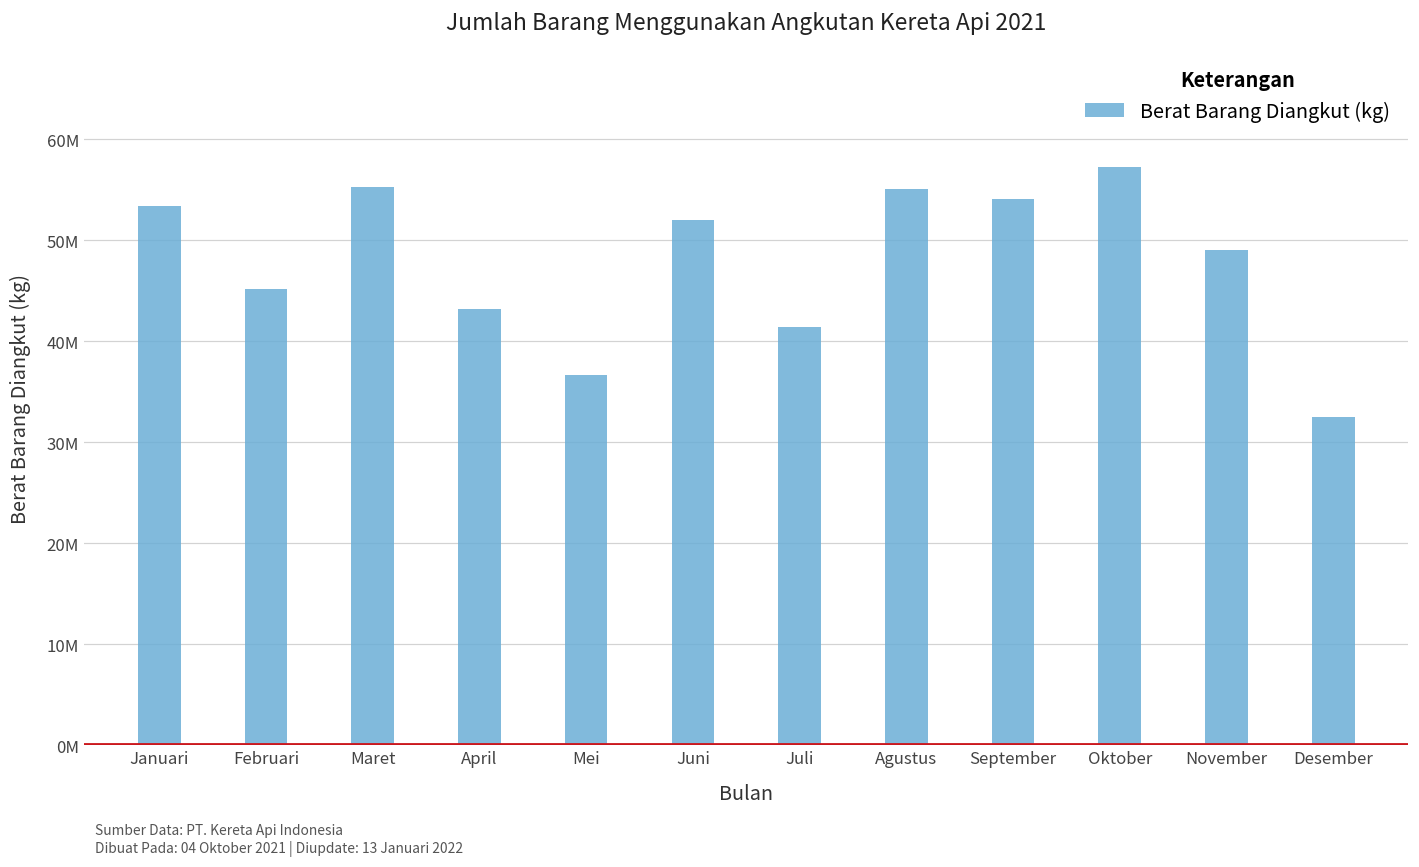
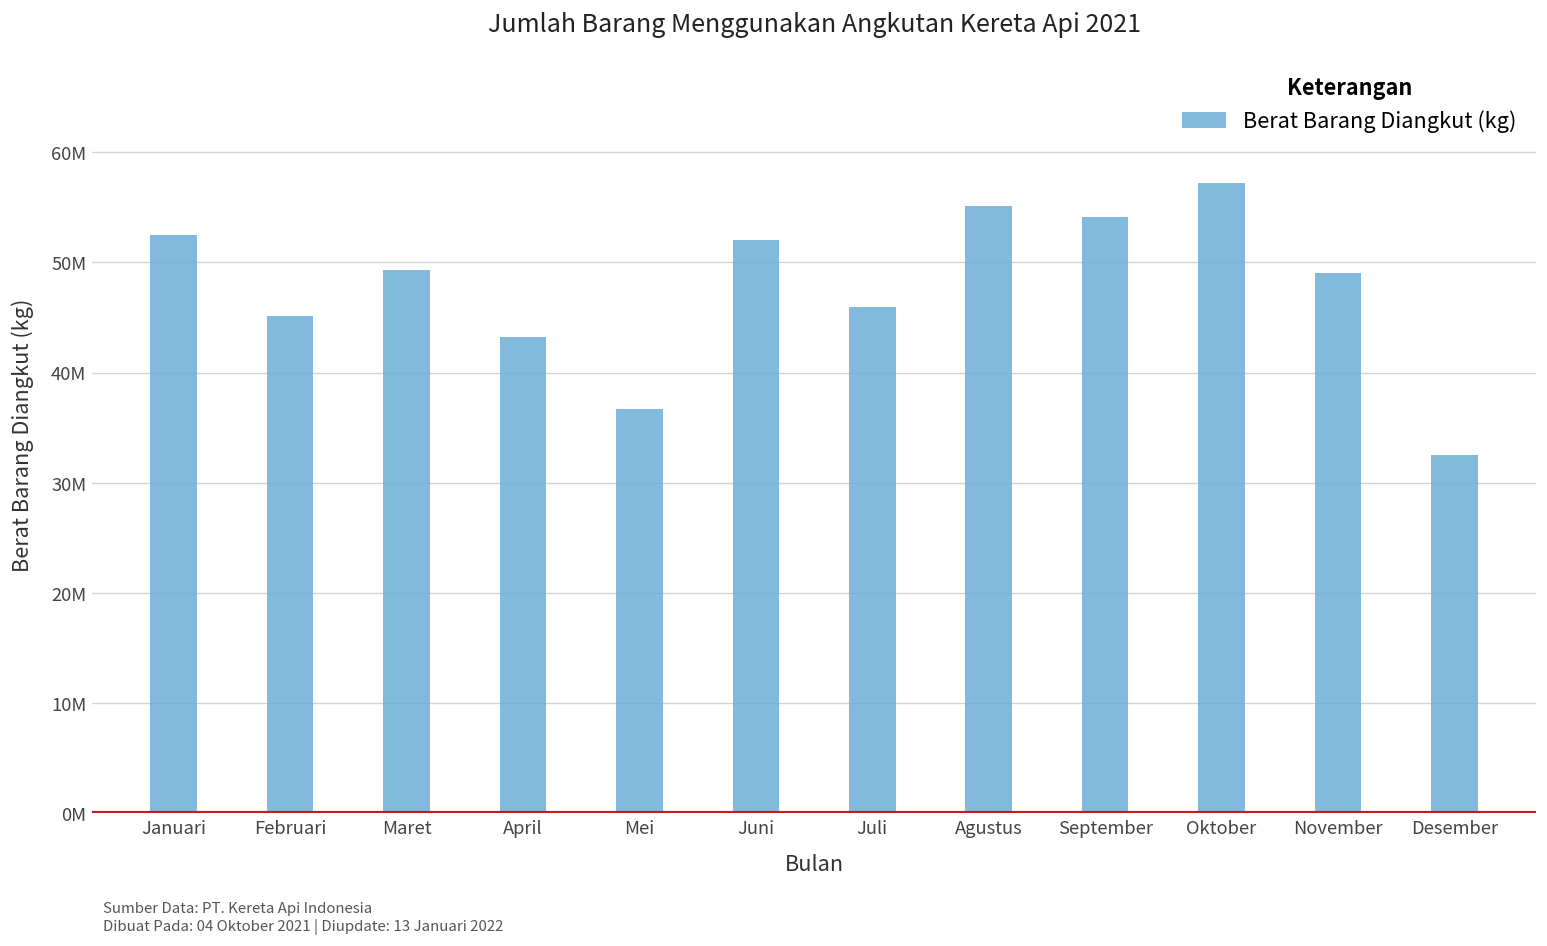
Januari: 53400000 -> 52500000
Maret: 55000000 -> 49000000
Juli: 41000000 -> 46000000
